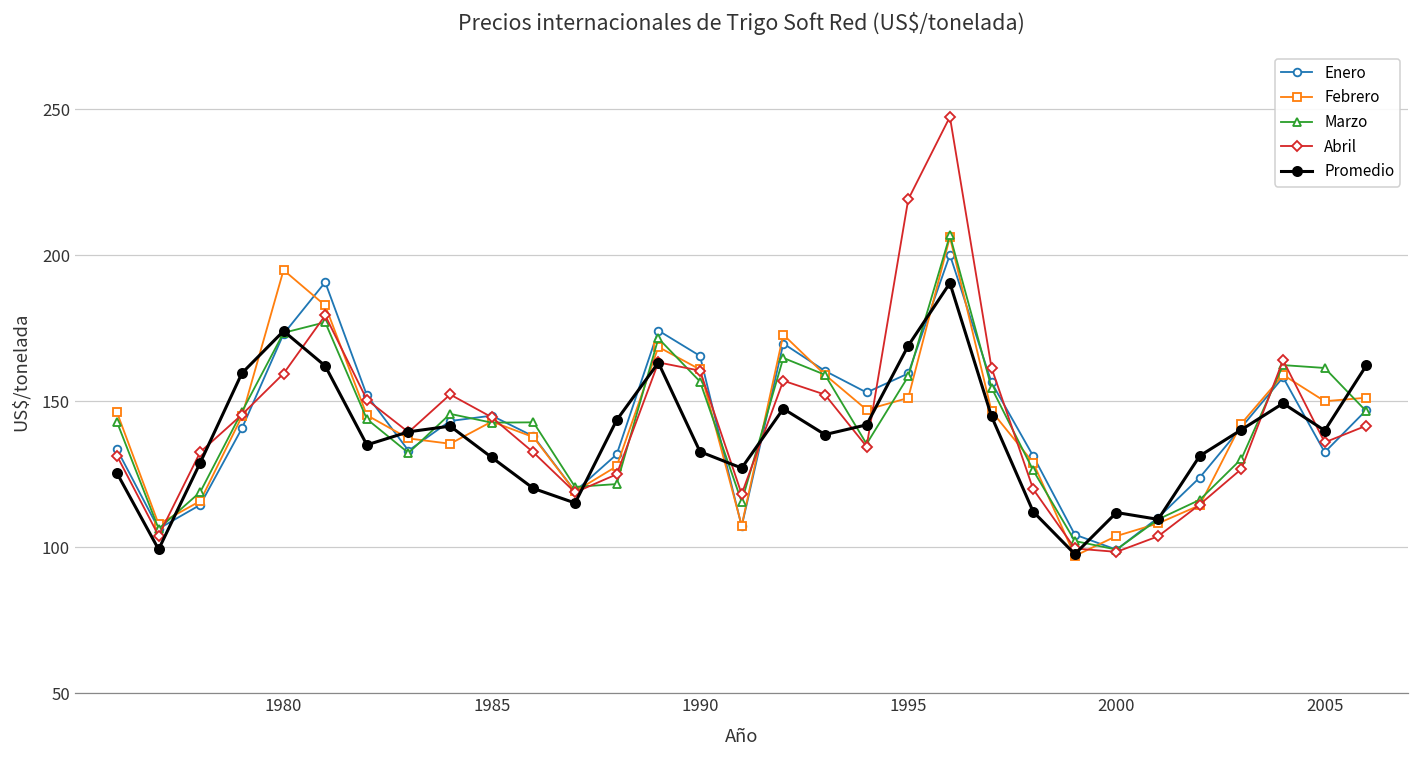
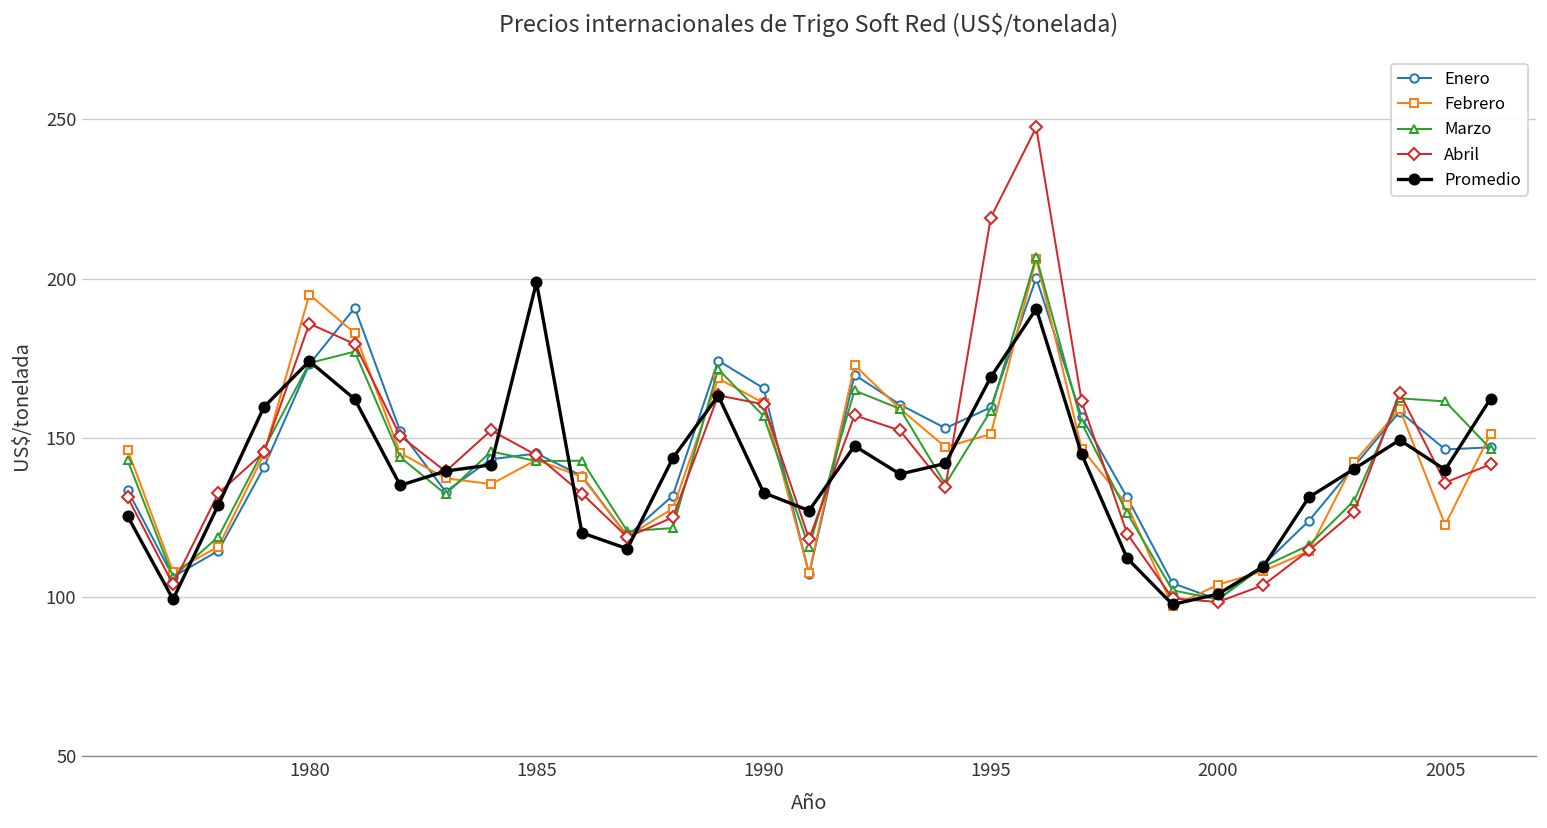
Abril, 1980: 159 -> 186
Promedio, 1985: 131 -> 199
Promedio, 2000: 112 -> 101
Enero, 2005: 133 -> 146
Febrero, 2005: 150 -> 123
